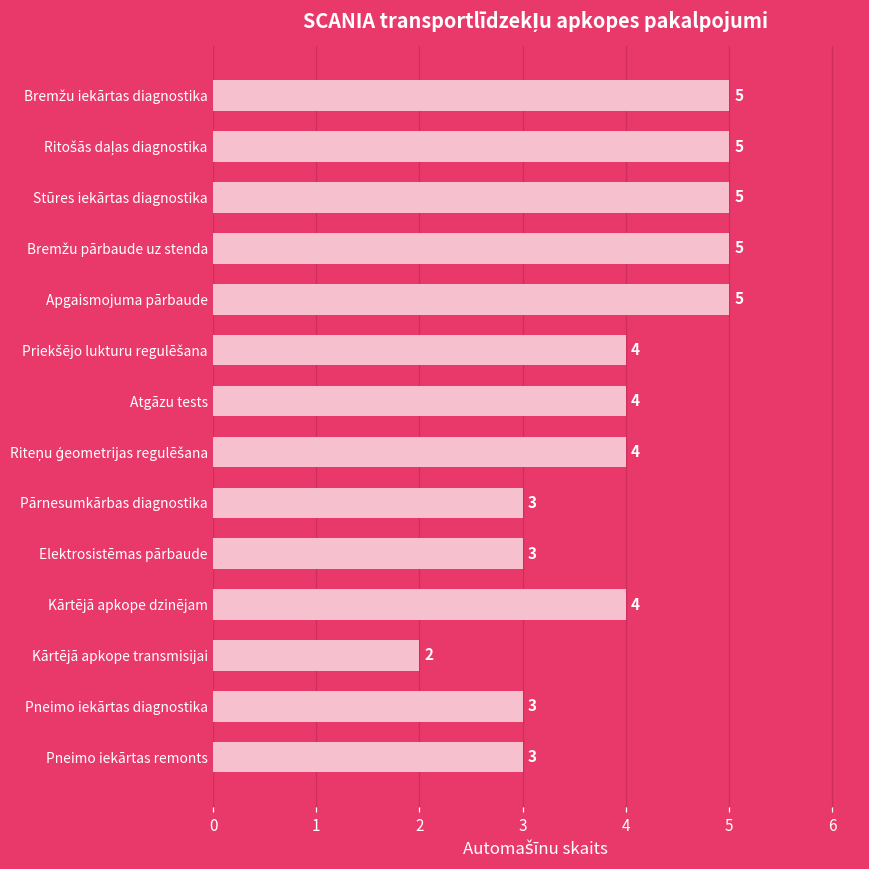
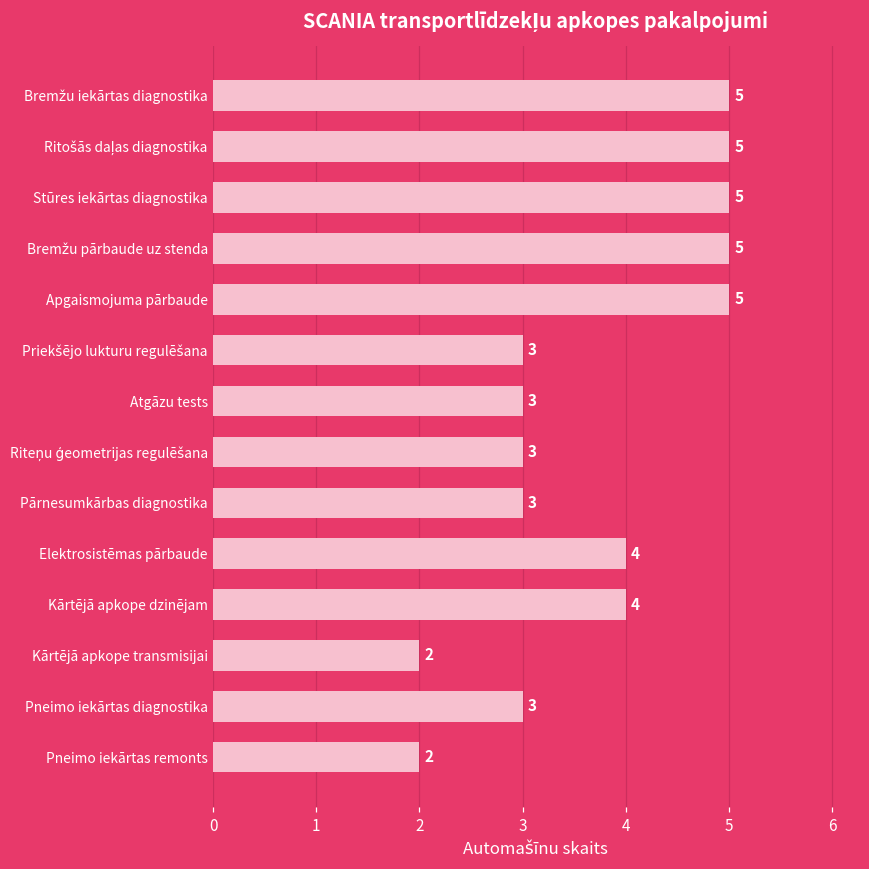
Priekšējo lukturu regulēšana: 4 -> 3
Atgāzu tests: 4 -> 3
Riteņu ģeometrijas regulēšana: 4 -> 3
Elektrosistēmas pārbaude: 3 -> 4
Pneimo iekārtas remonts: 3 -> 2
